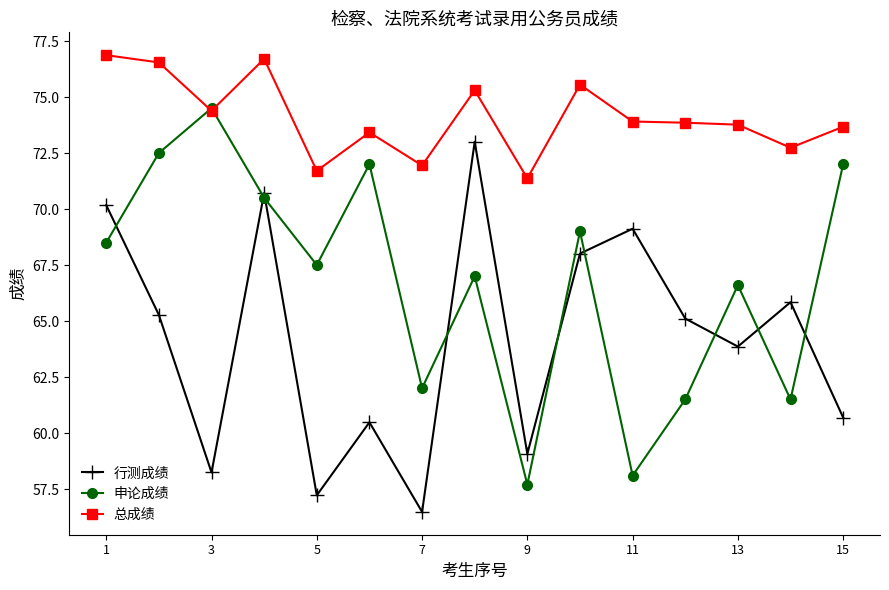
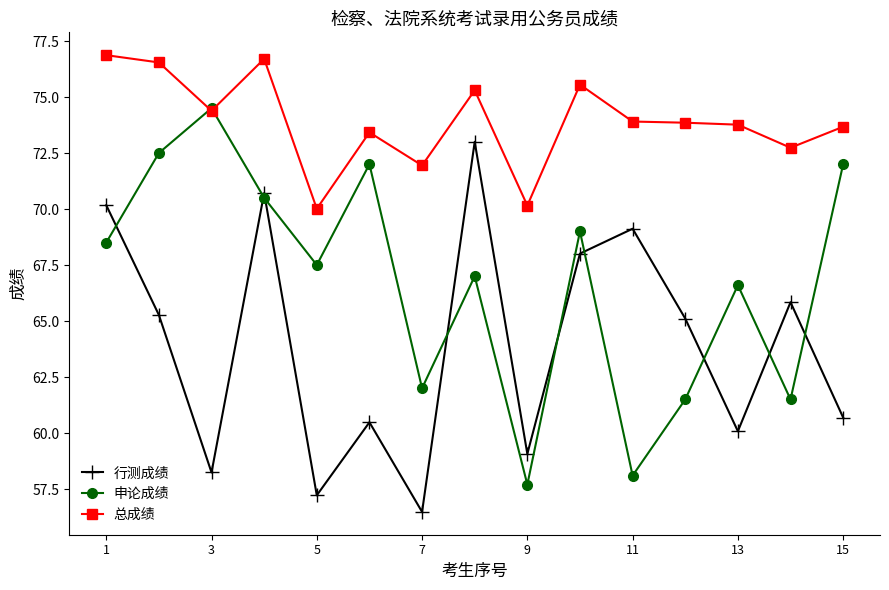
总成绩, 5: 71.7 -> 70.0
总成绩, 9: 71.4 -> 70.2
行测成绩, 13: 63.9 -> 60.1
